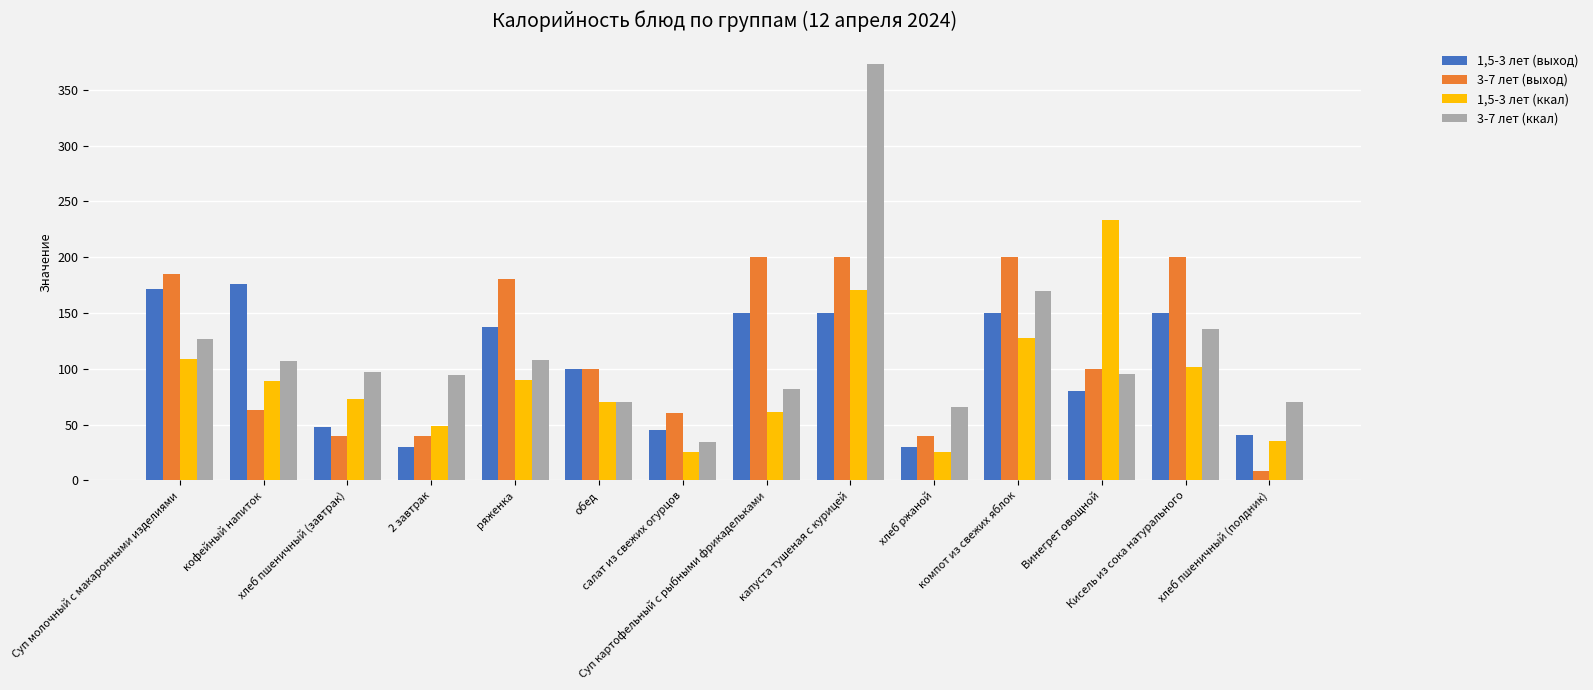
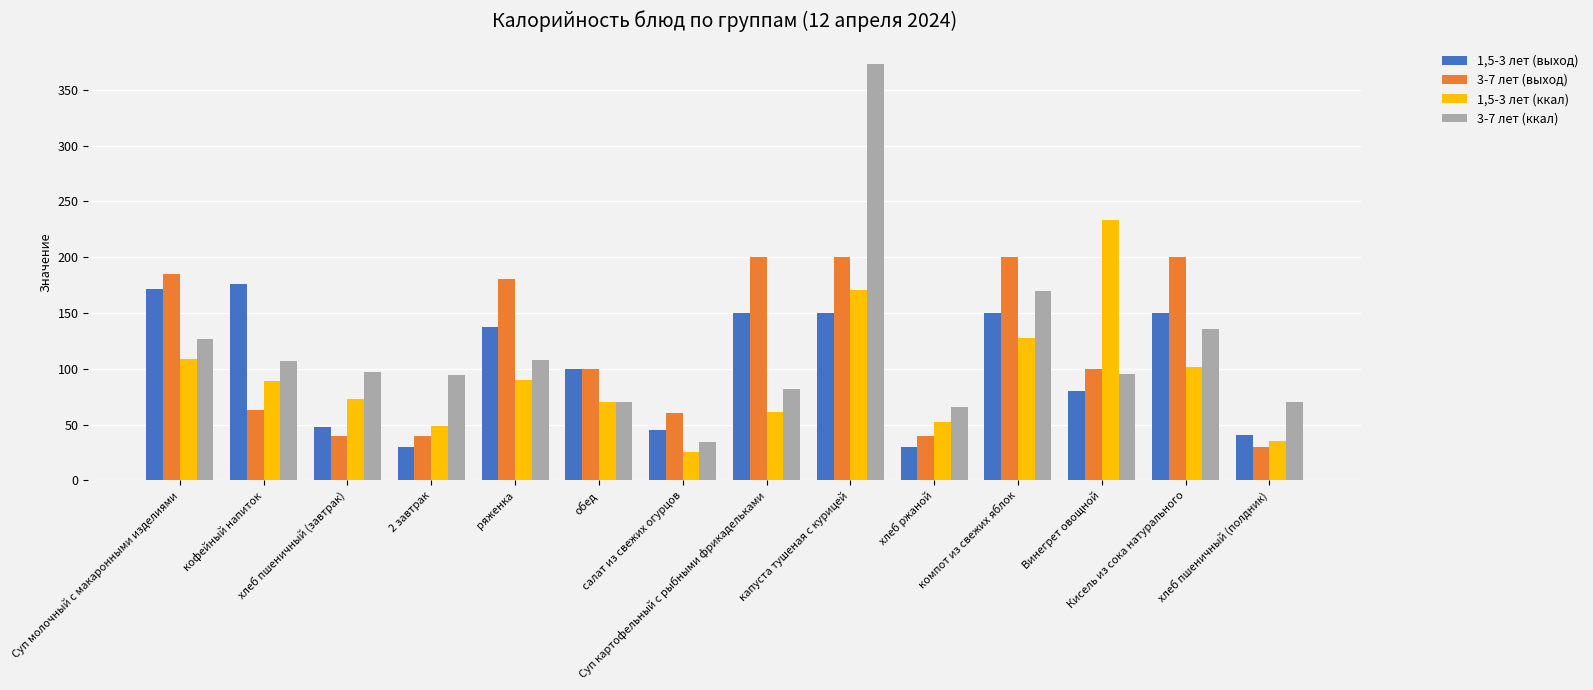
1,5-3 лет (ккал), хлеб ржаной: 26 -> 52
3-7 лет (выход), хлеб пшеничный (полдник): 8 -> 30
